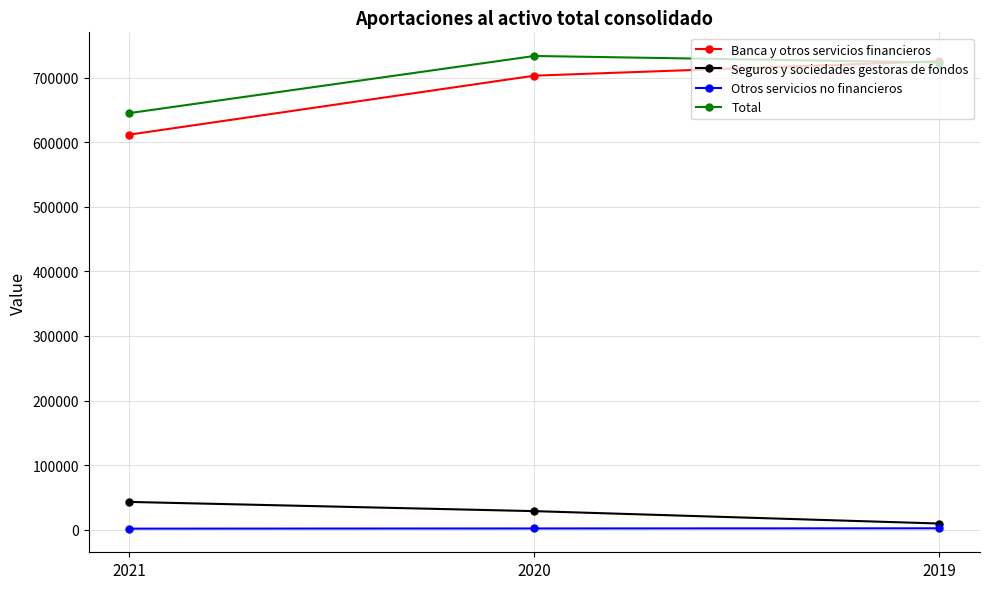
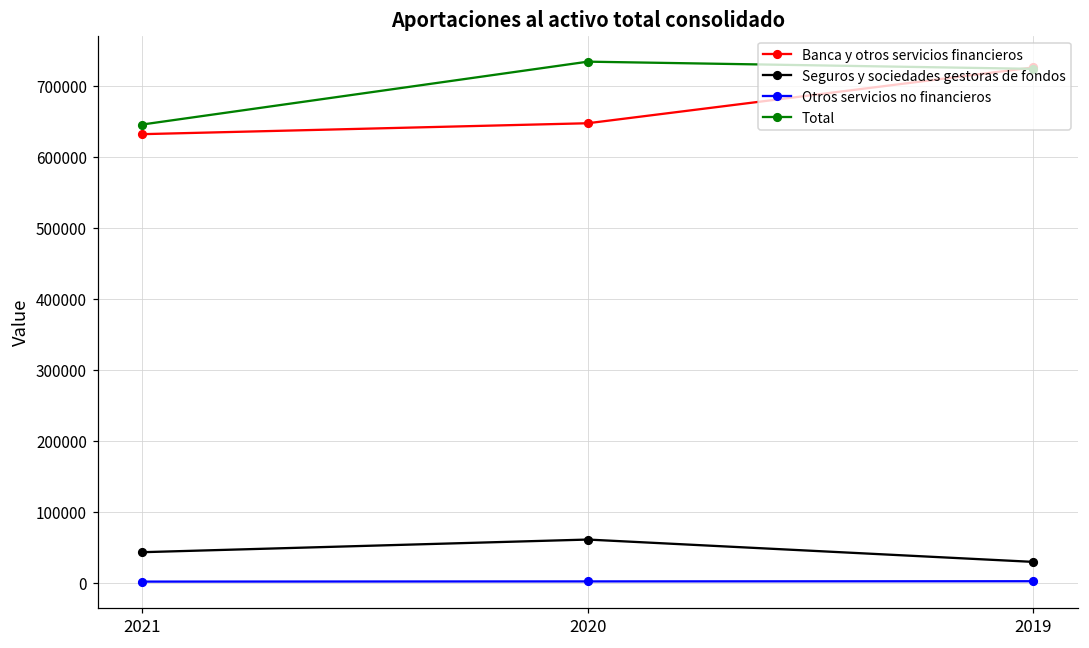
Banca y otros servicios financieros, 2021: 610000 -> 630000
Banca y otros servicios financieros, 2020: 700000 -> 650000
Seguros y sociedades gestoras de fondos, 2020: 30000 -> 60000
Seguros y sociedades gestoras de fondos, 2019: 10000 -> 30000
